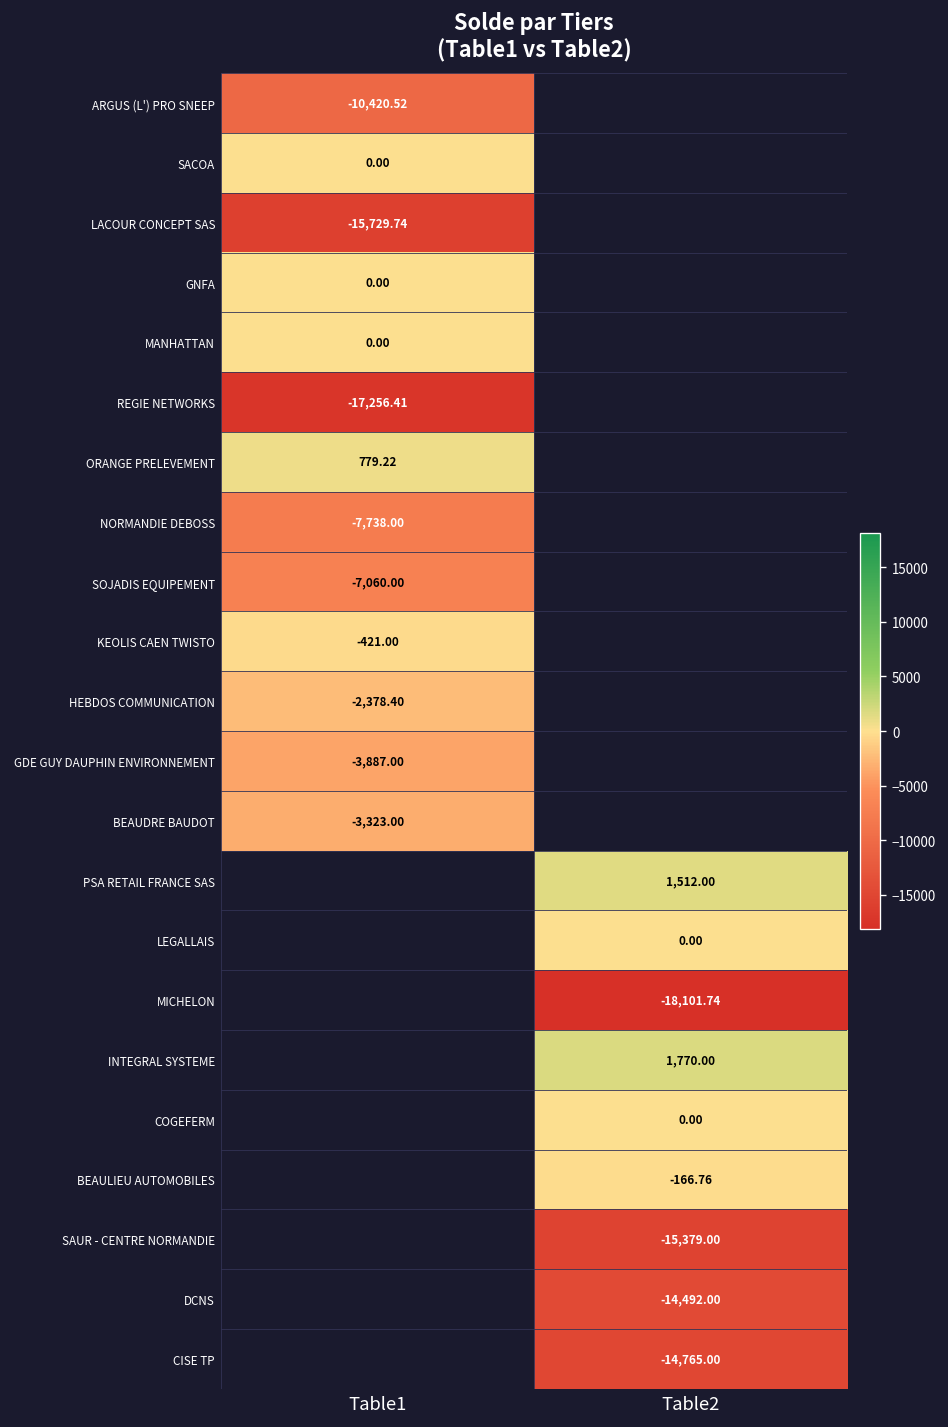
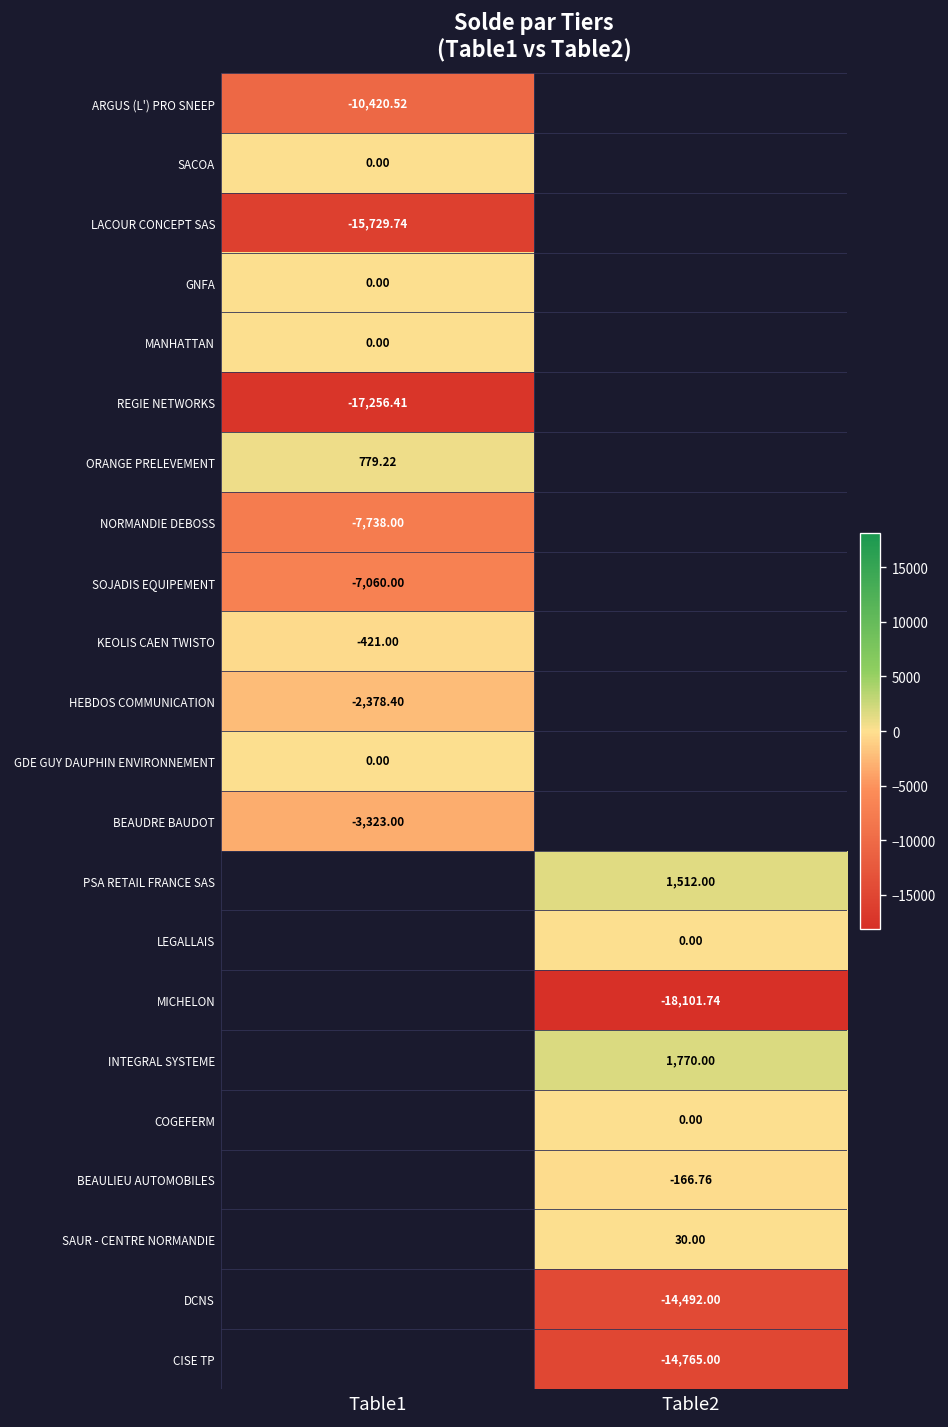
GDE GUY DAUPHIN ENVIRONNEMENT, Table1: -3,887.00 -> 0.00
SAUR - CENTRE NORMANDIE, Table2: -15,379.00 -> 30.00
